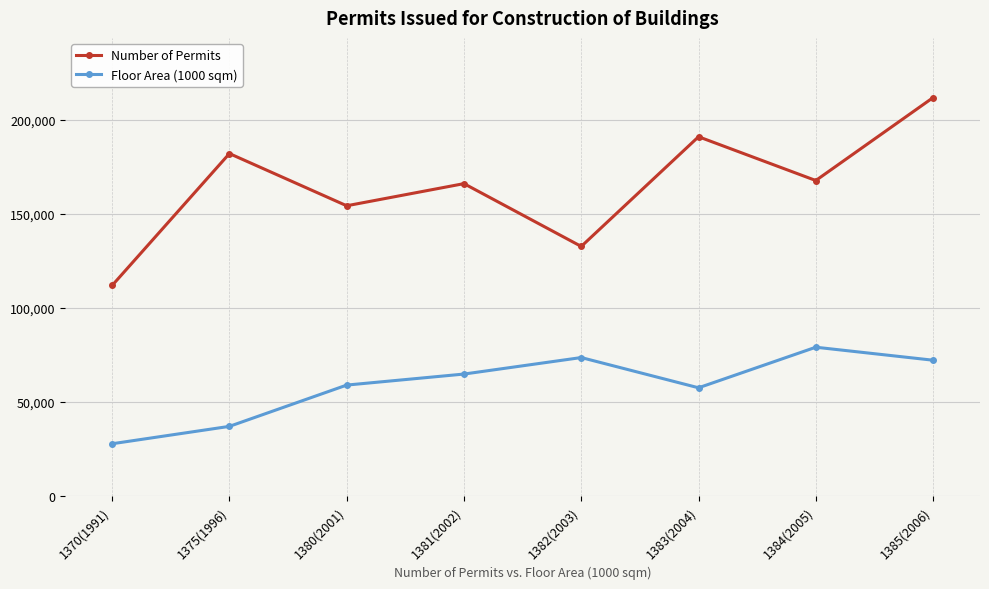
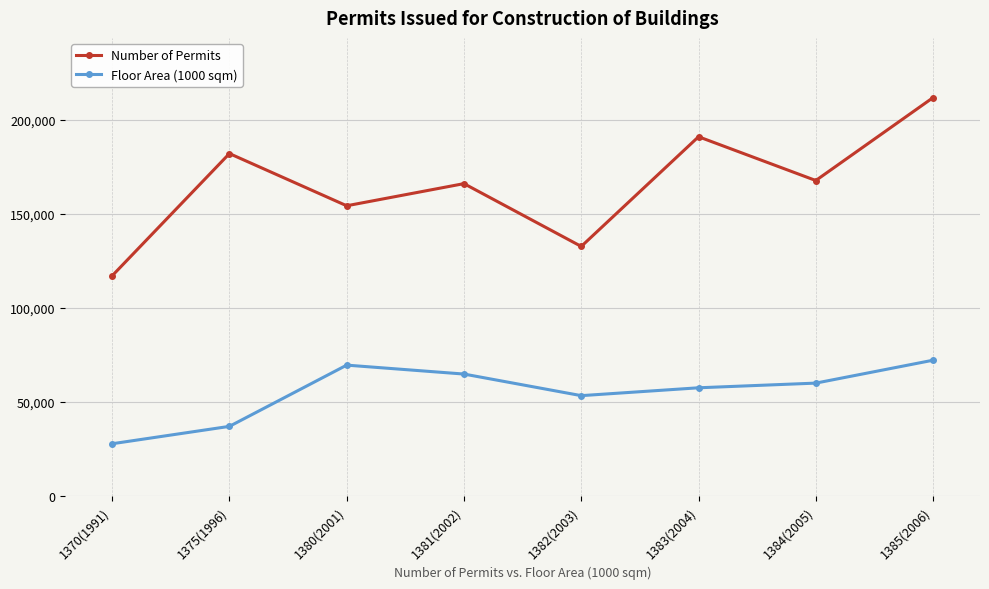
Number of Permits, 1370(1991): 112,000 -> 117,000
Floor Area (1000 sqm), 1380(2001): 59,000 -> 69,000
Floor Area (1000 sqm), 1382(2003): 73,000 -> 53,000
Floor Area (1000 sqm), 1384(2005): 79,000 -> 60,000
